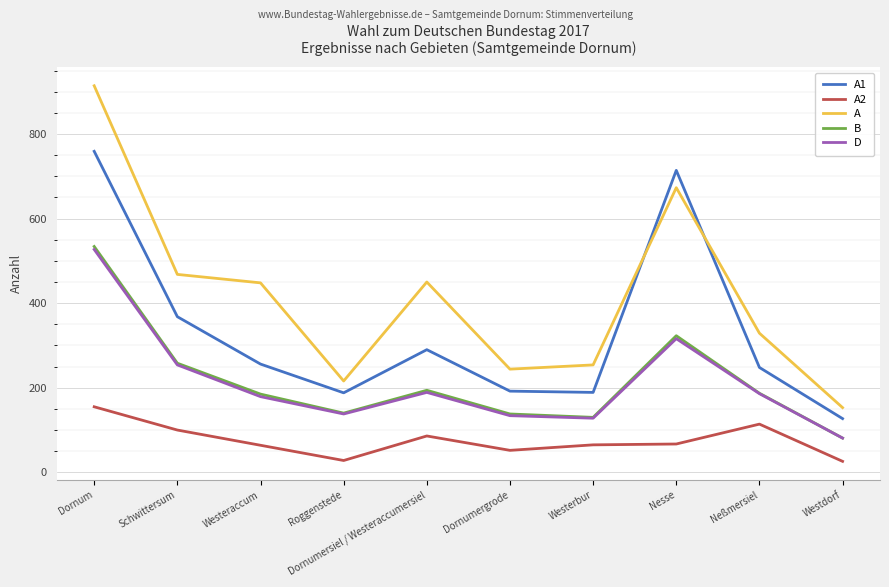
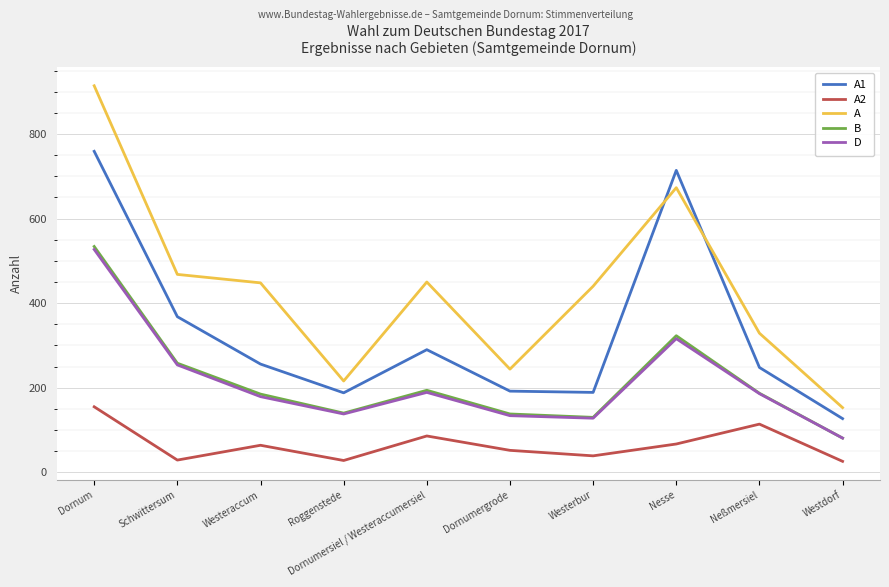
A2, Schwittersum: 100 -> 30
A2, Westerbur: 70 -> 40
A, Westerbur: 250 -> 440
